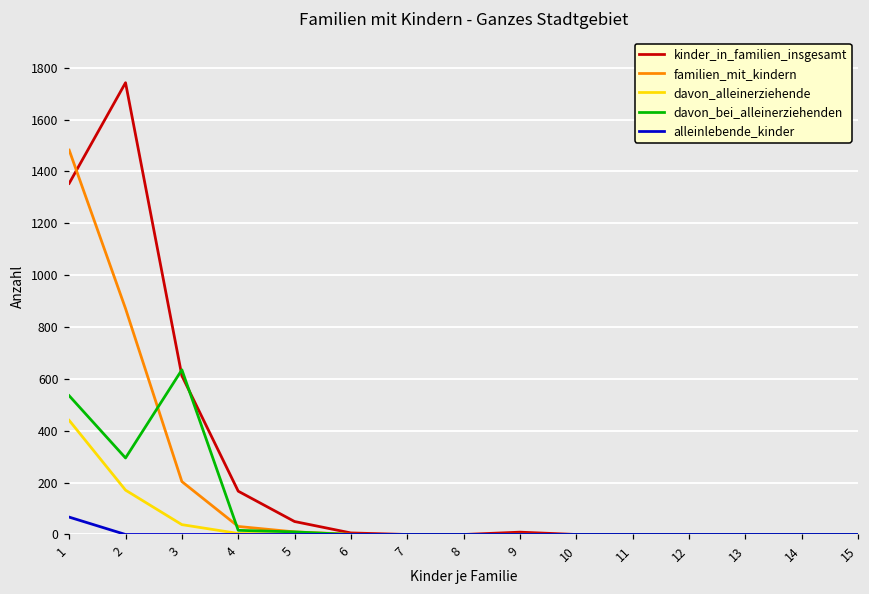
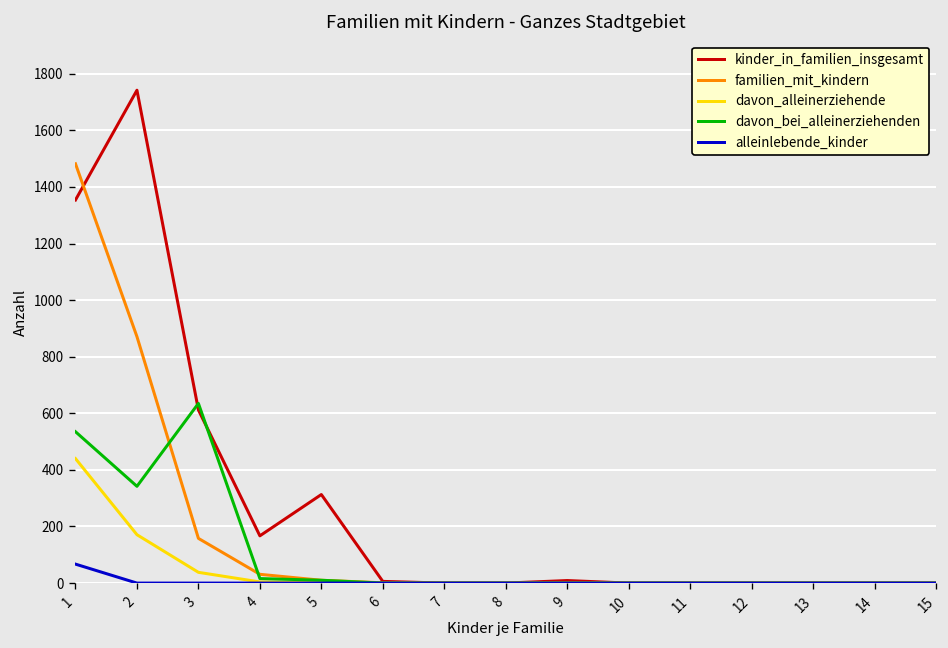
davon_bei_alleinerziehenden, 2: 300 -> 340
familien_mit_kindern, 3: 200 -> 160
kinder_in_familien_insgesamt, 5: 50 -> 310
